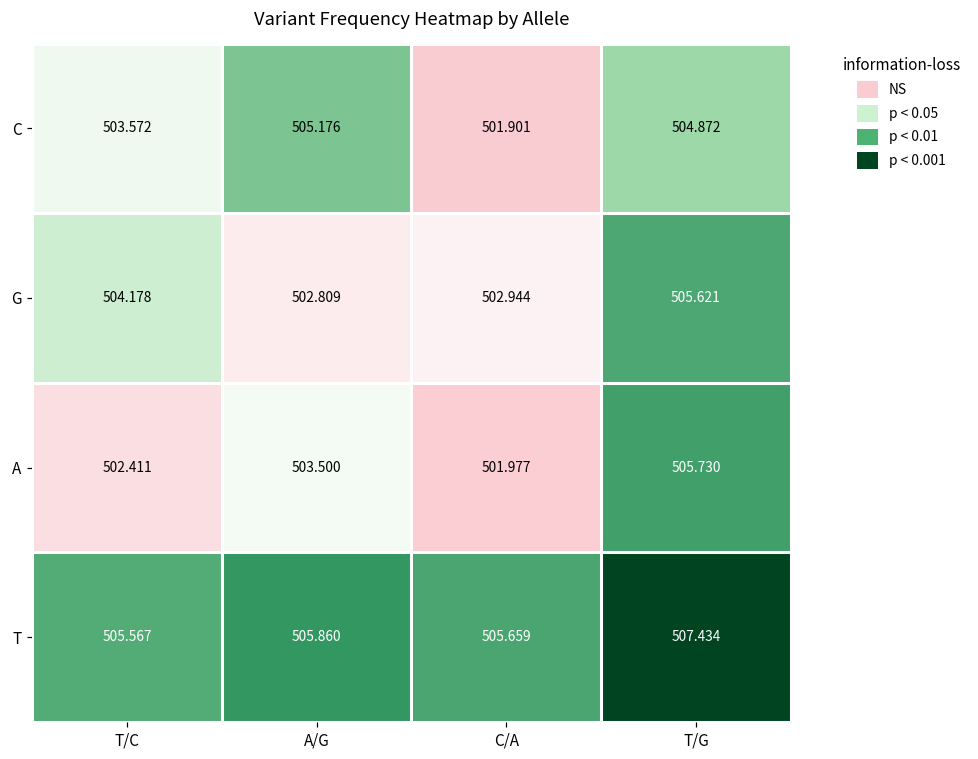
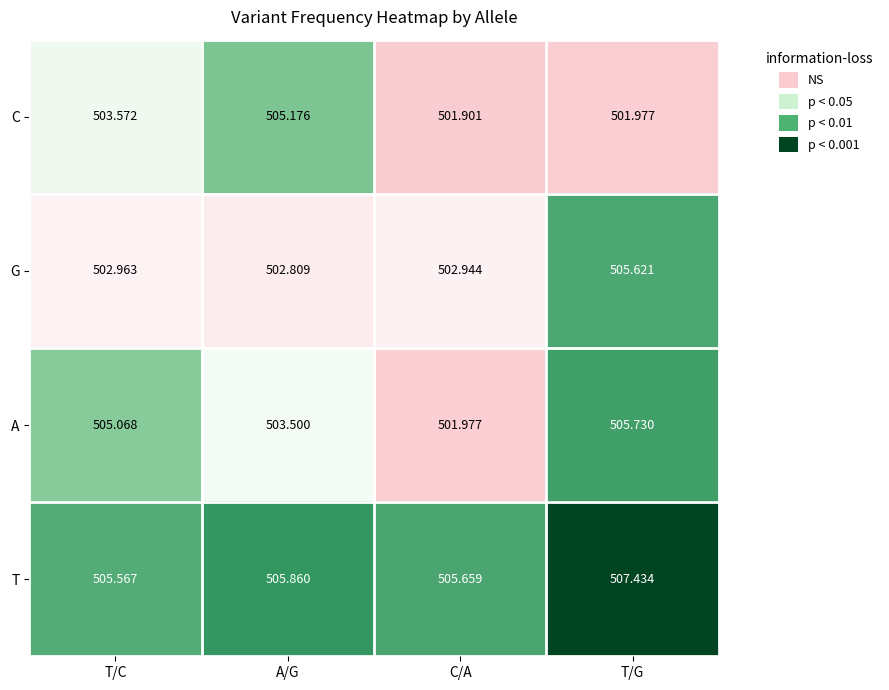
C, T/G: 504.872 -> 501.977
G, T/C: 504.178 -> 502.963
A, T/C: 502.411 -> 505.068
